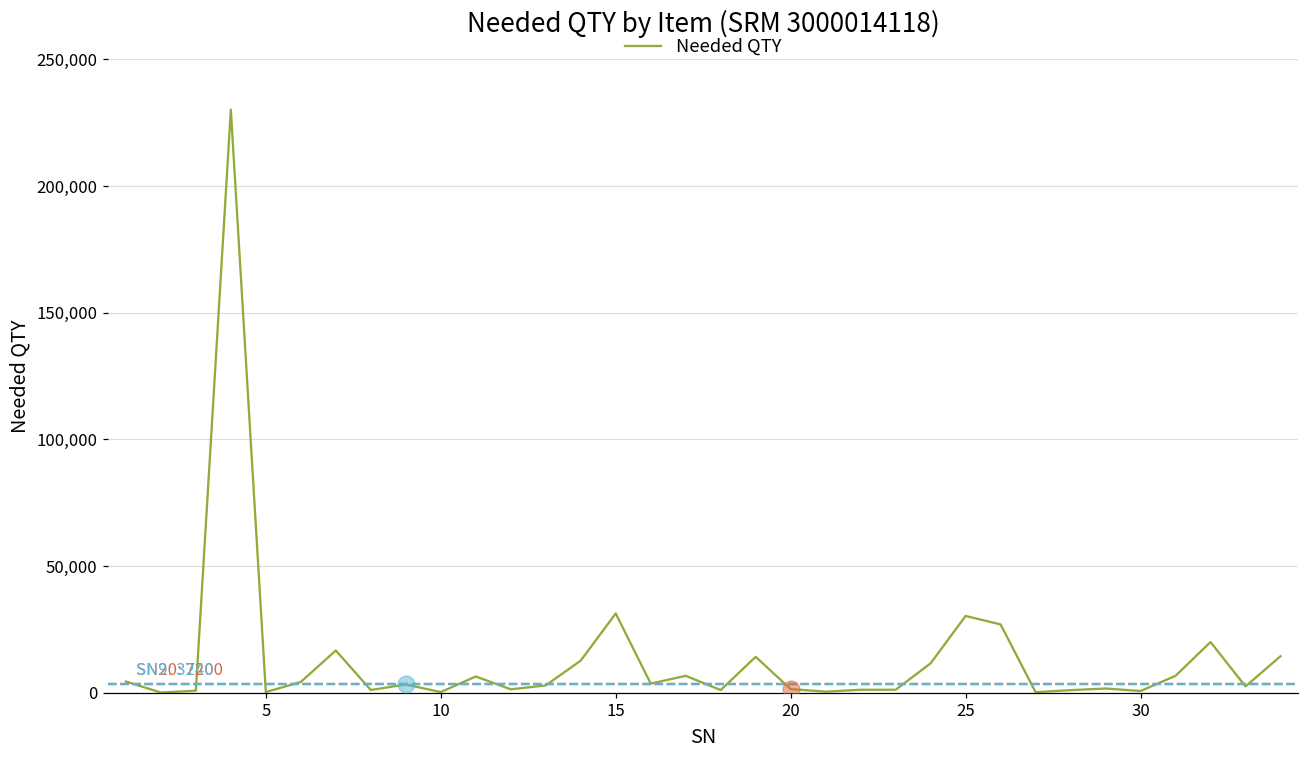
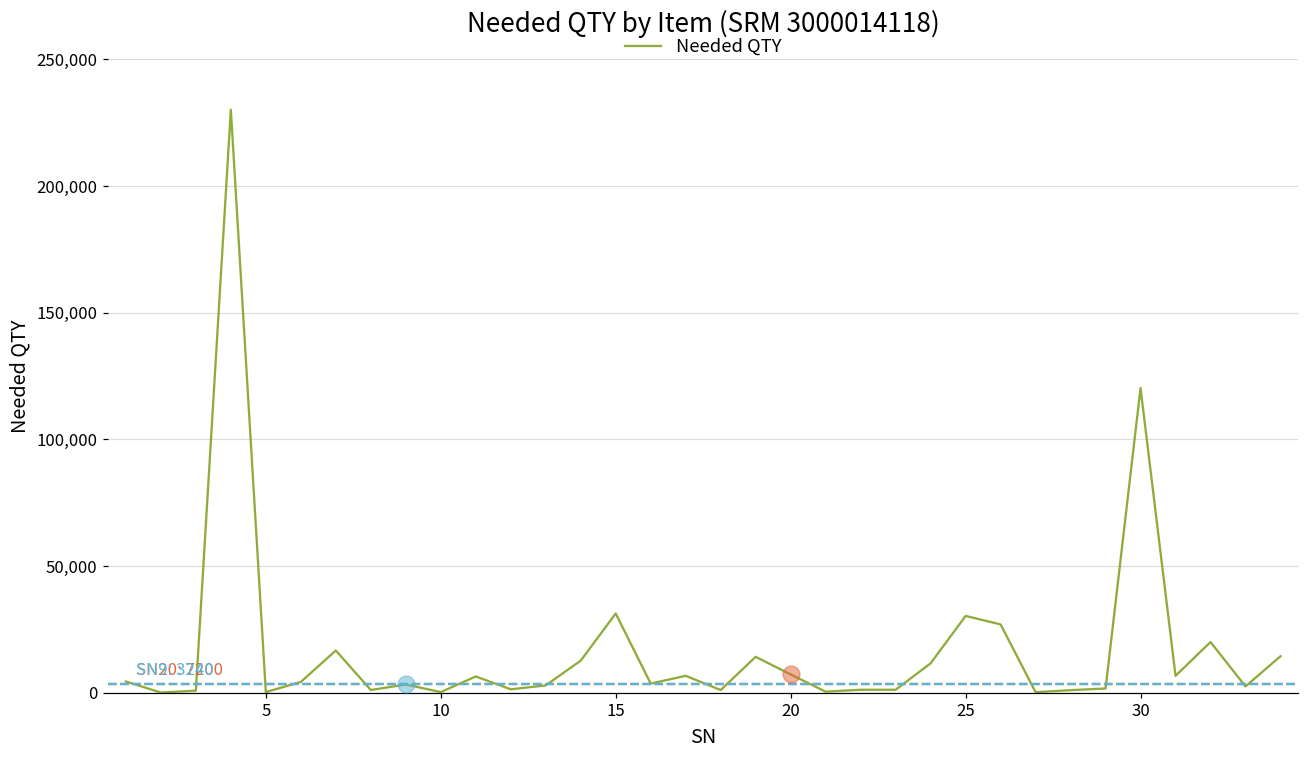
Needed QTY, 20: 1,000 -> 7,000
Needed QTY, 30: 1,000 -> 120,000
